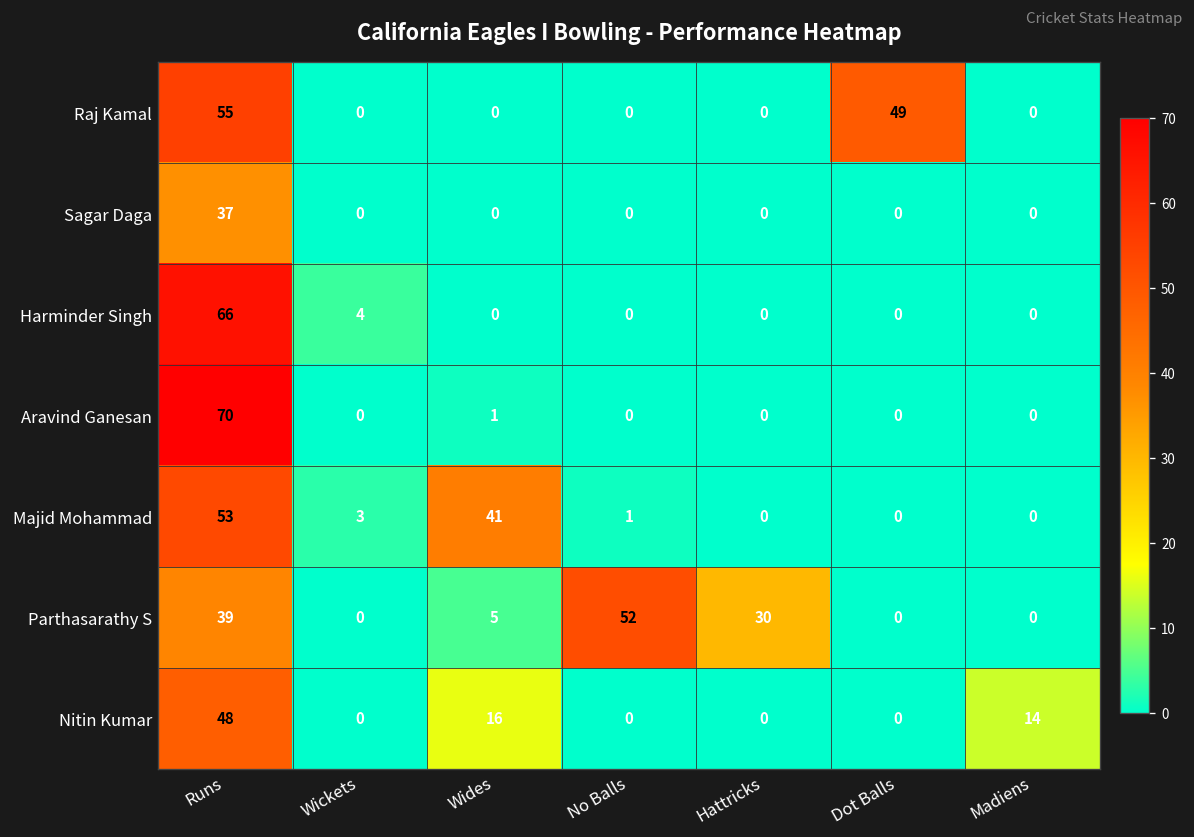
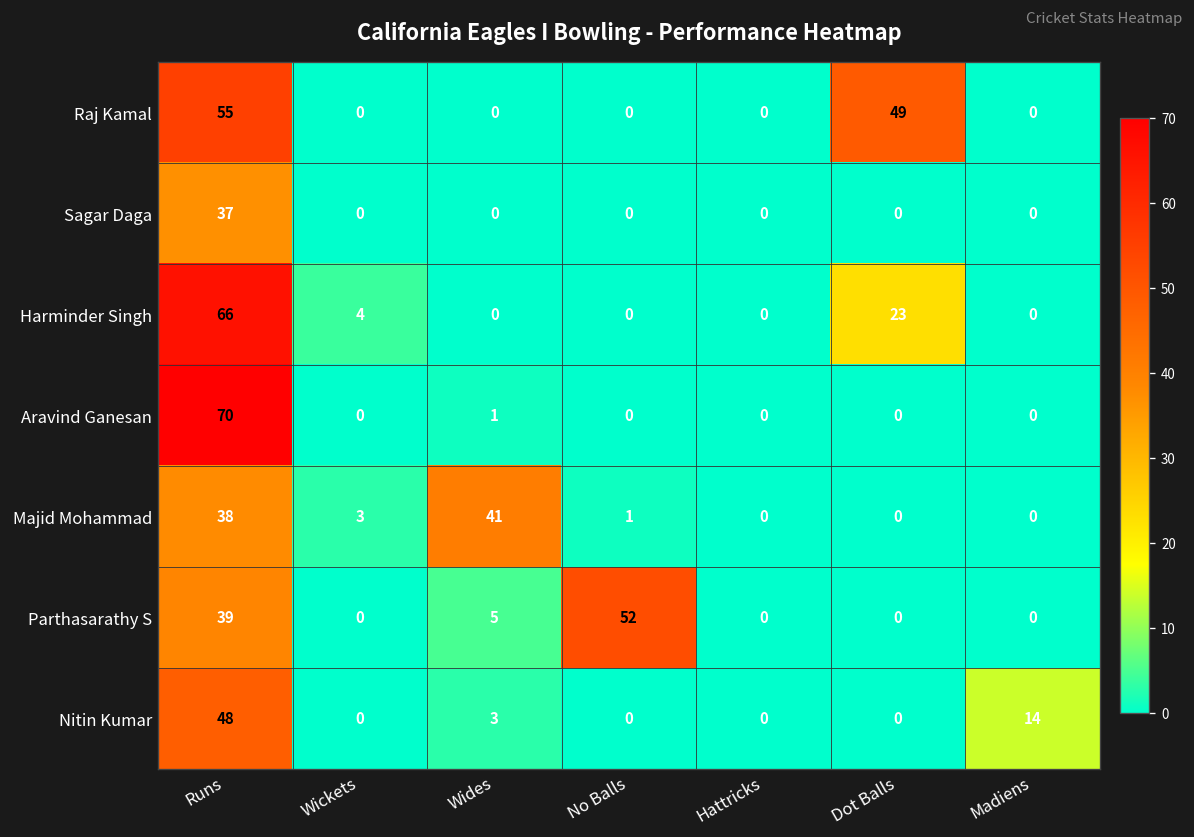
Harminder Singh, Dot Balls: 0 -> 23
Majid Mohammad, Runs: 53 -> 38
Parthasarathy S, Hattricks: 30 -> 0
Nitin Kumar, Wides: 16 -> 3
